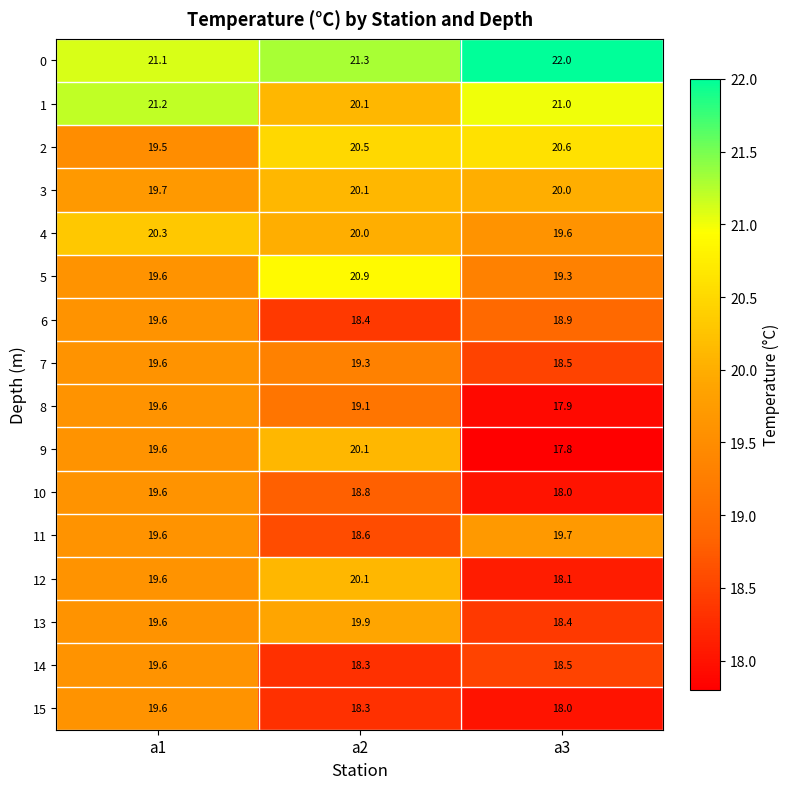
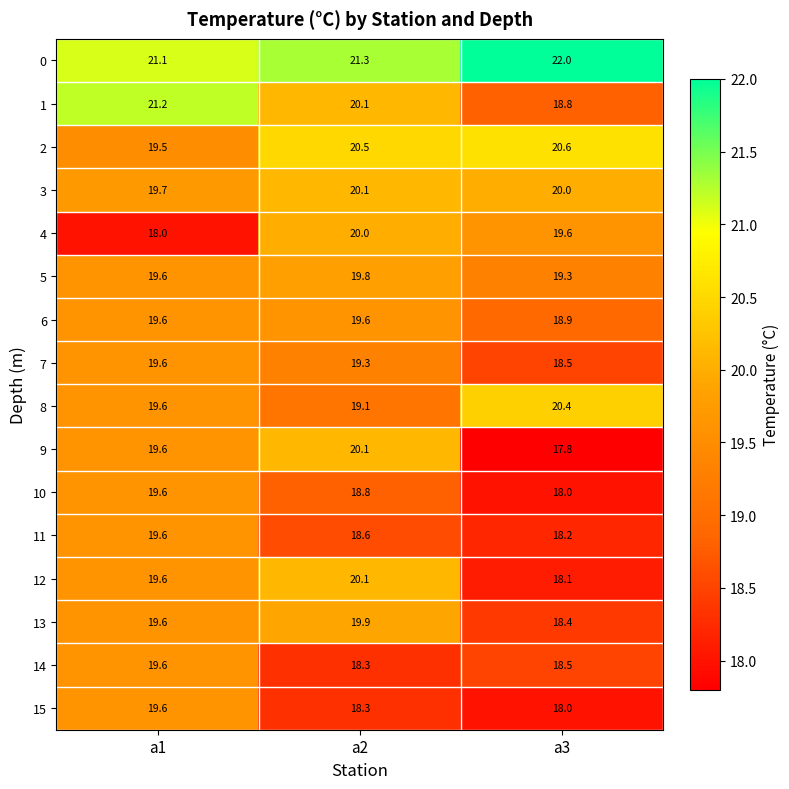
1, a3: 21.0 -> 18.8
4, a1: 20.3 -> 18.0
5, a2: 20.9 -> 19.8
6, a2: 18.4 -> 19.6
8, a3: 17.9 -> 20.4
11, a3: 19.7 -> 18.2
